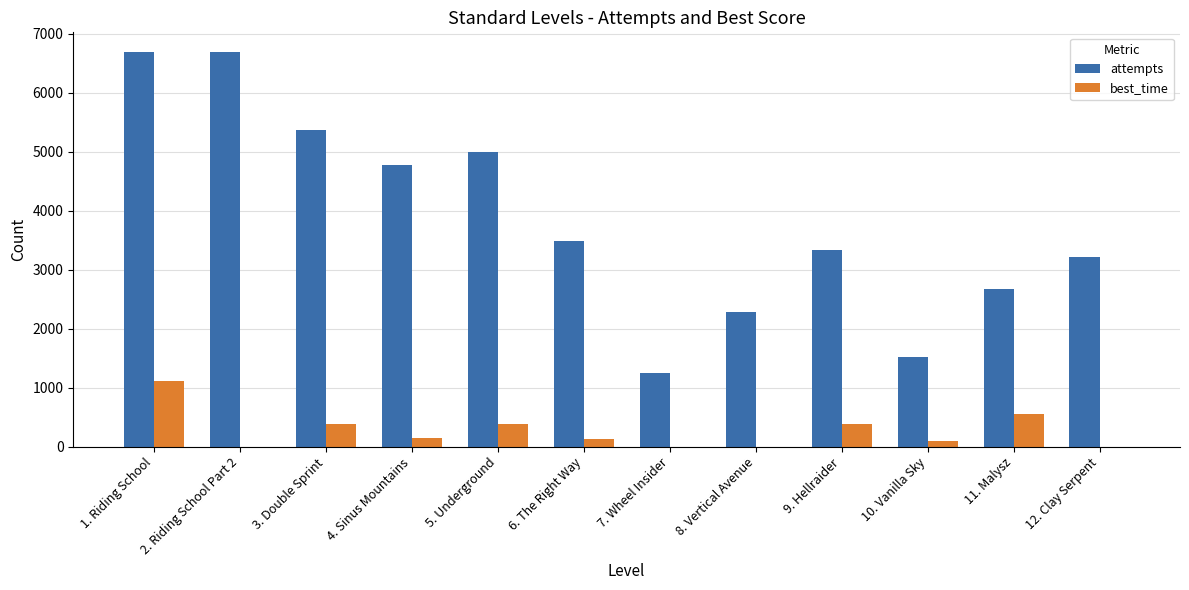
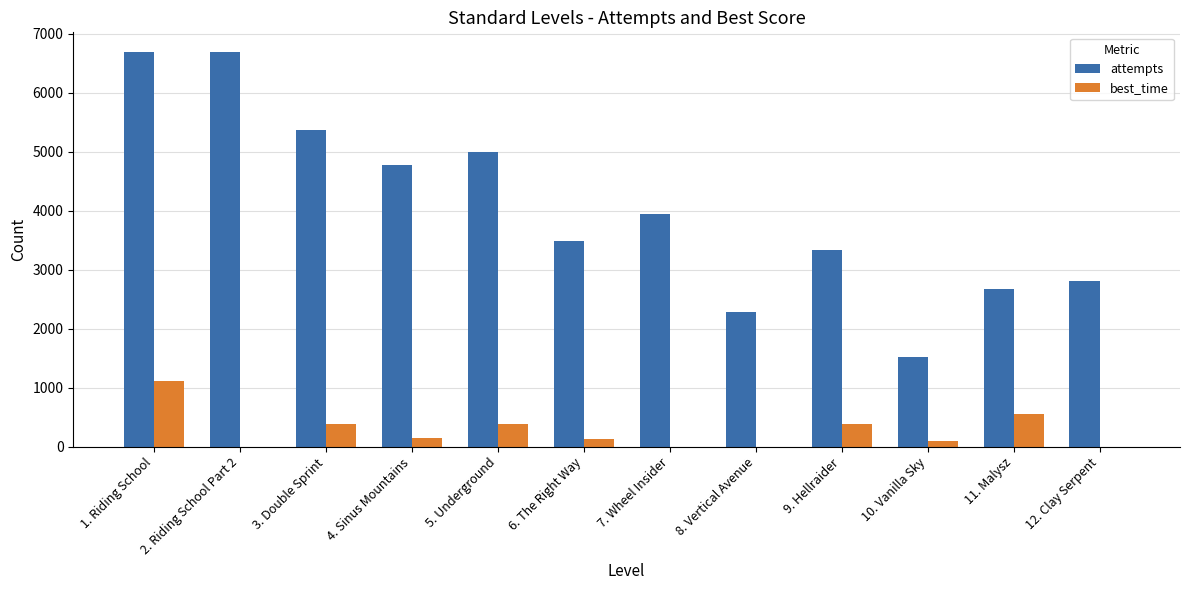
attempts, 7. Wheel Insider: 1200 -> 4000
attempts, 12. Clay Serpent: 3200 -> 2800
